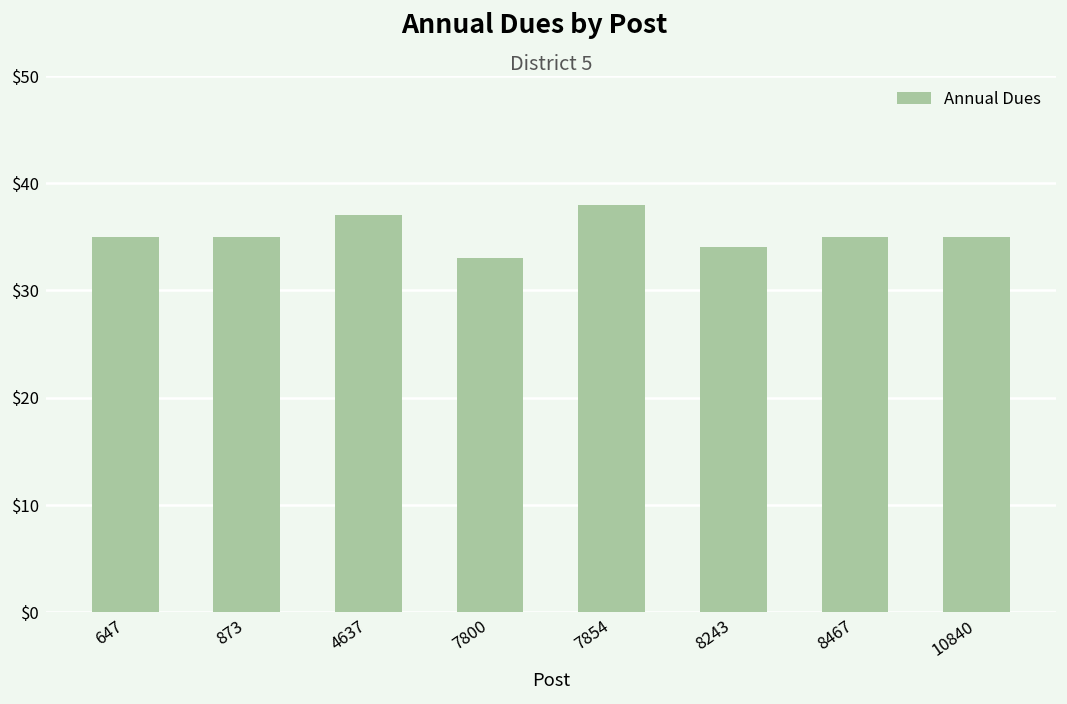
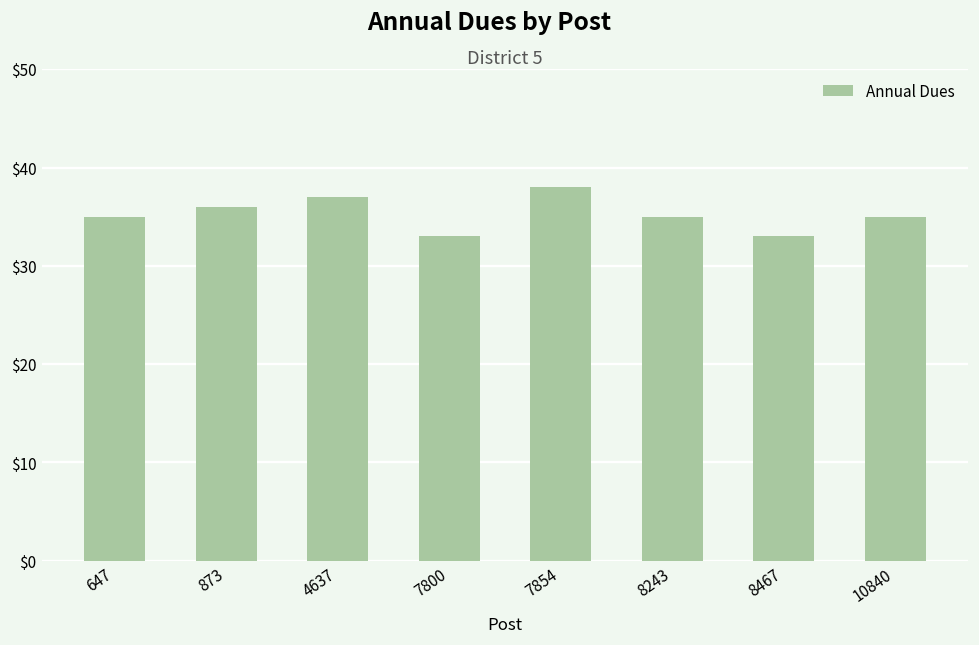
873: $35 -> $36
8243: $34 -> $35
8467: $35 -> $33
